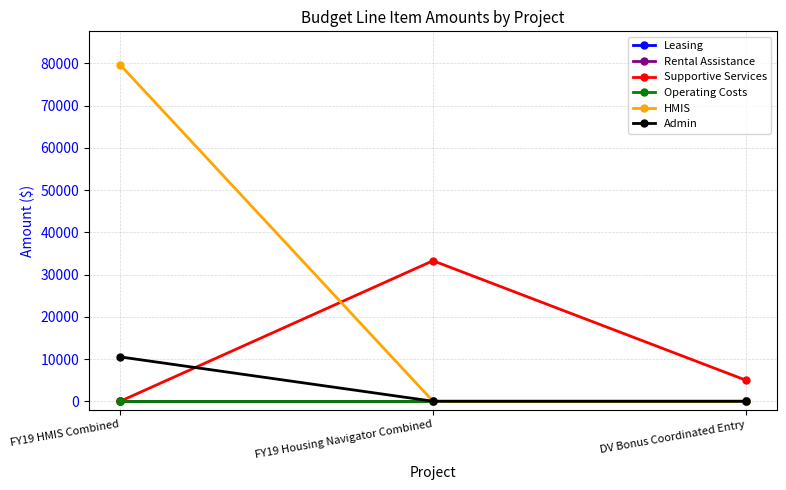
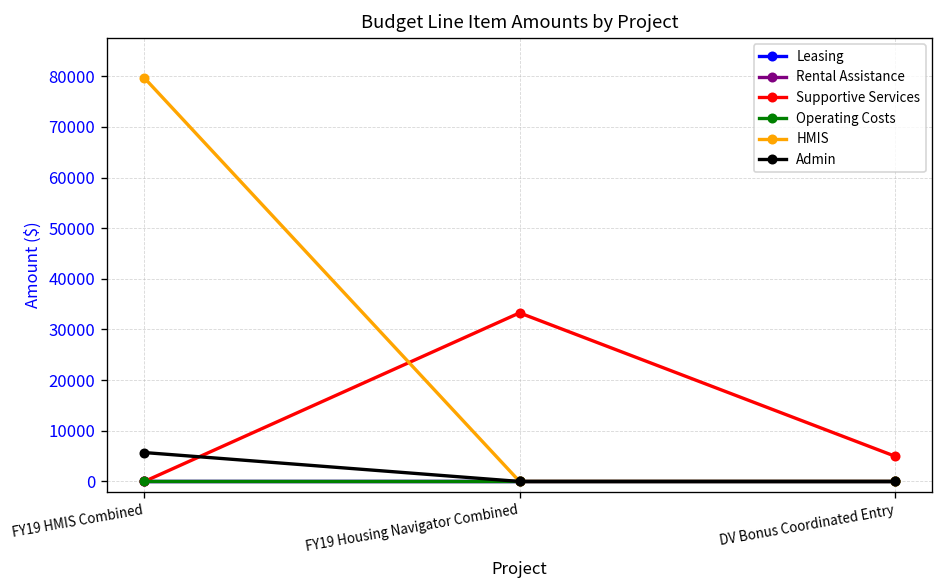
Admin, FY19 HMIS Combined: 10000 -> 6000
